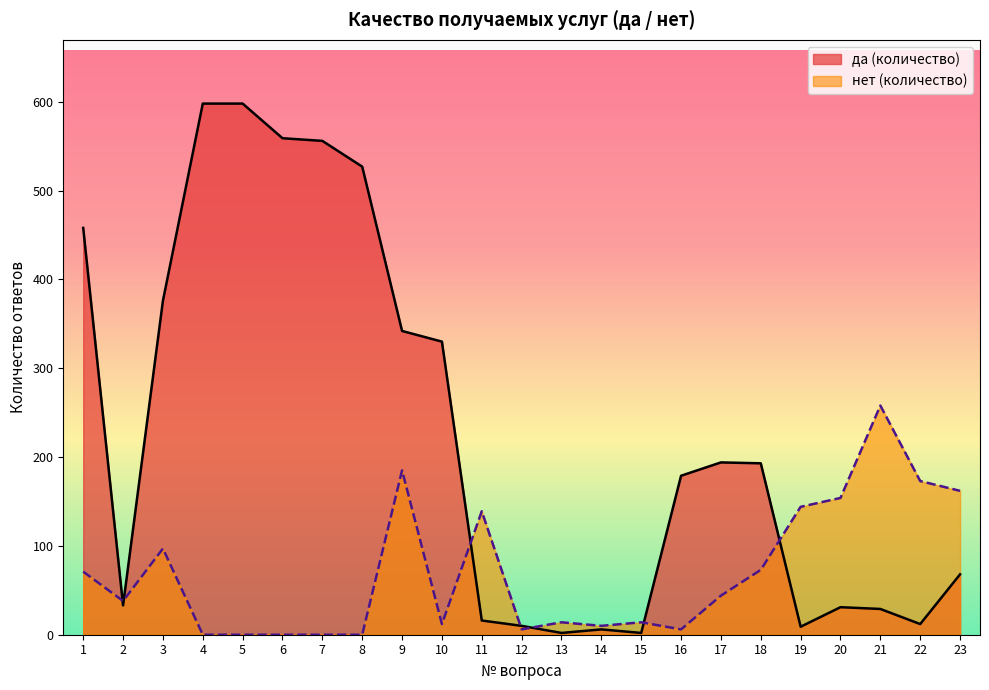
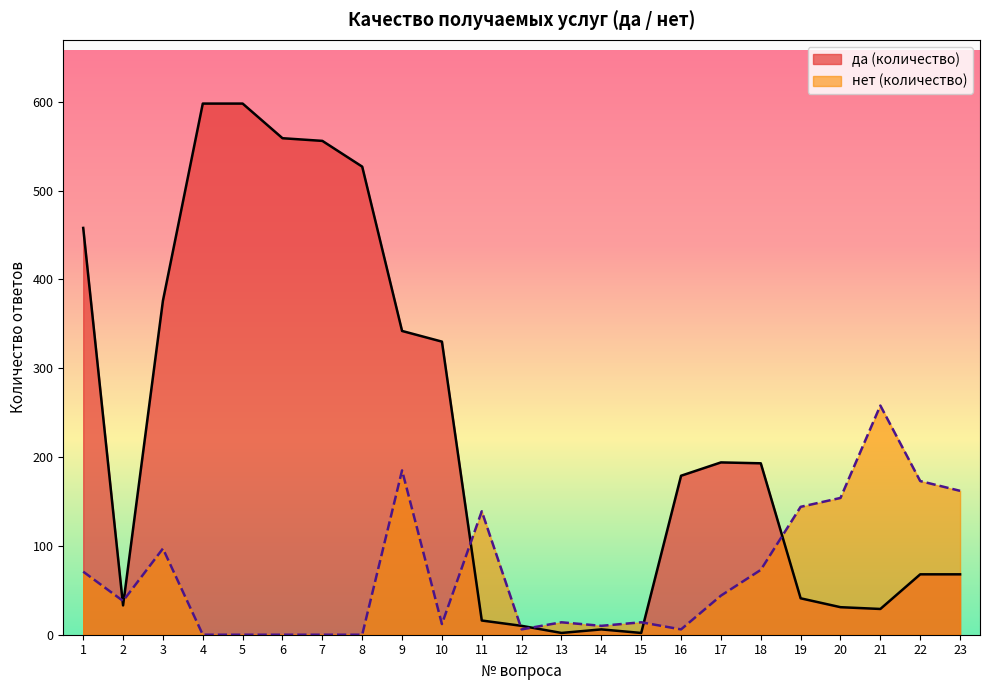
да (количество), 19: 10 -> 40
да (количество), 22: 10 -> 70
